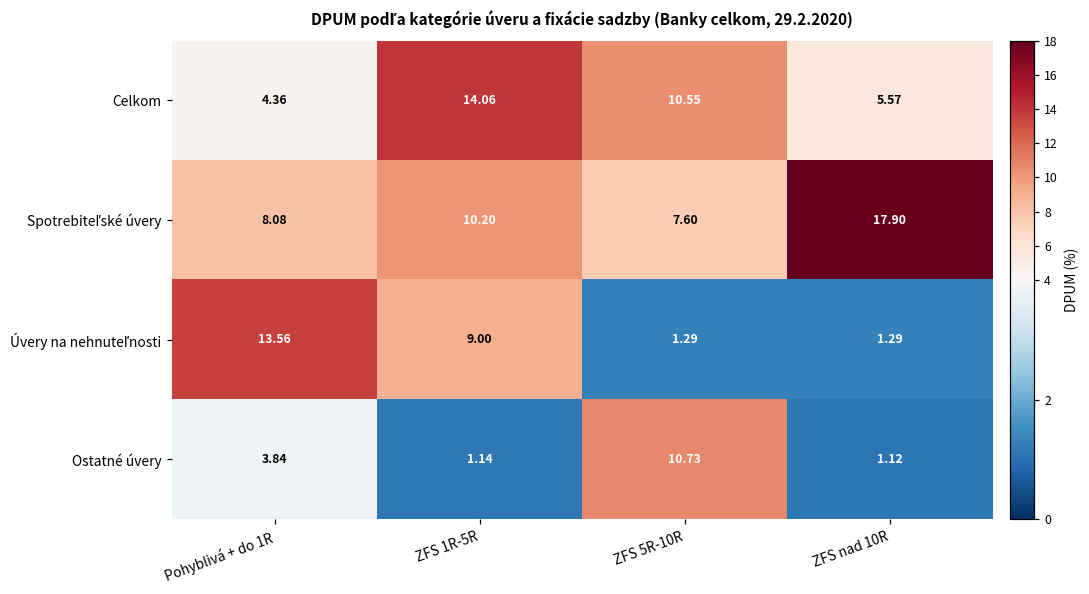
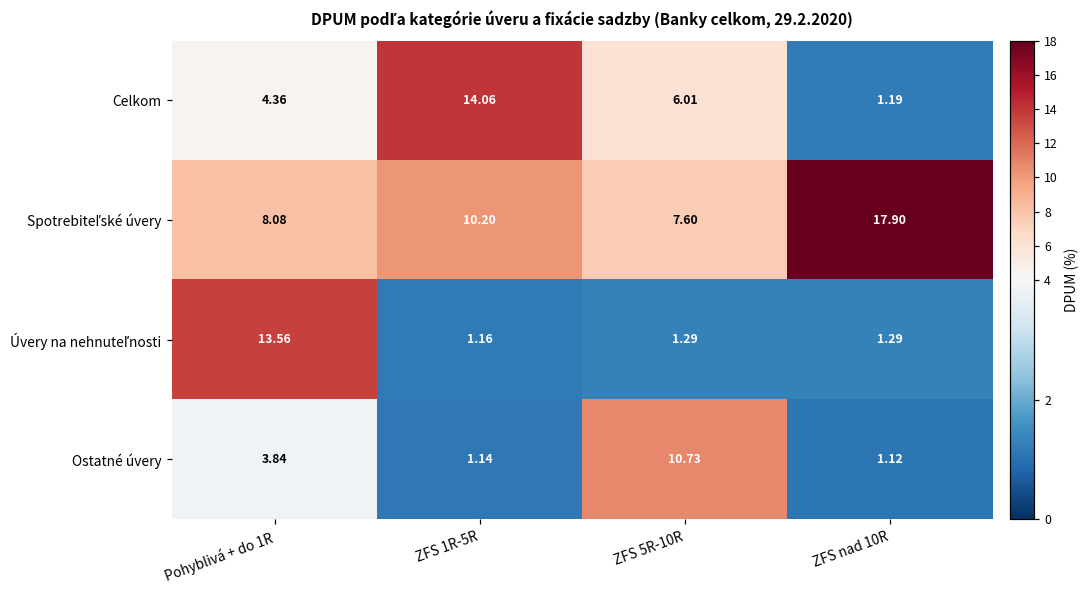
Celkom, ZFS 5R-10R: 10.55 -> 6.01
Celkom, ZFS nad 10R: 5.57 -> 1.19
Úvery na nehnuteľnosti, ZFS 1R-5R: 9.00 -> 1.16
